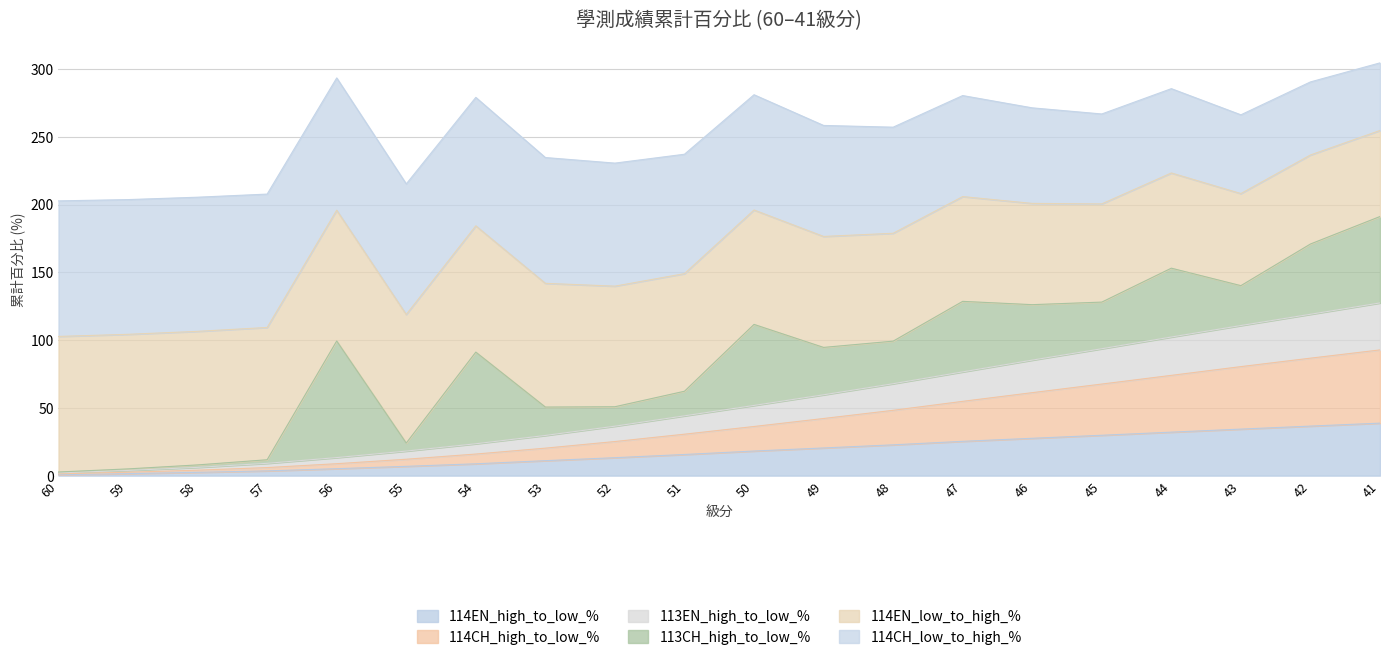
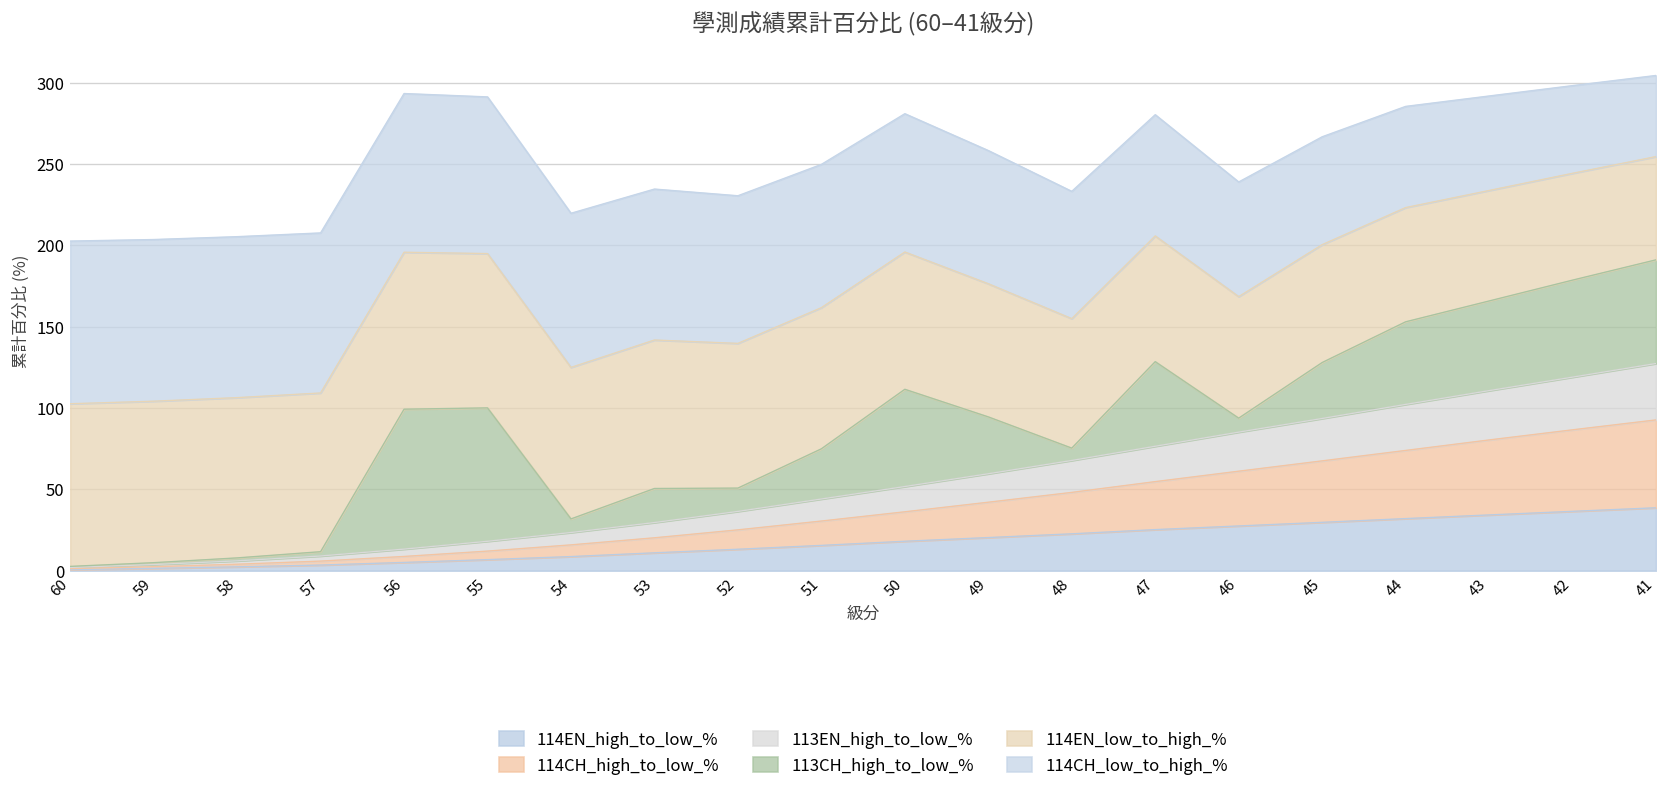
113CH_high_to_low_%, 55: 6 -> 82
113CH_high_to_low_%, 54: 68 -> 8
113CH_high_to_low_%, 51: 18 -> 31
113CH_high_to_low_%, 48: 31 -> 8
113CH_high_to_low_%, 46: 41 -> 9
113CH_high_to_low_%, 43: 29 -> 55
113CH_high_to_low_%, 42: 52 -> 60
